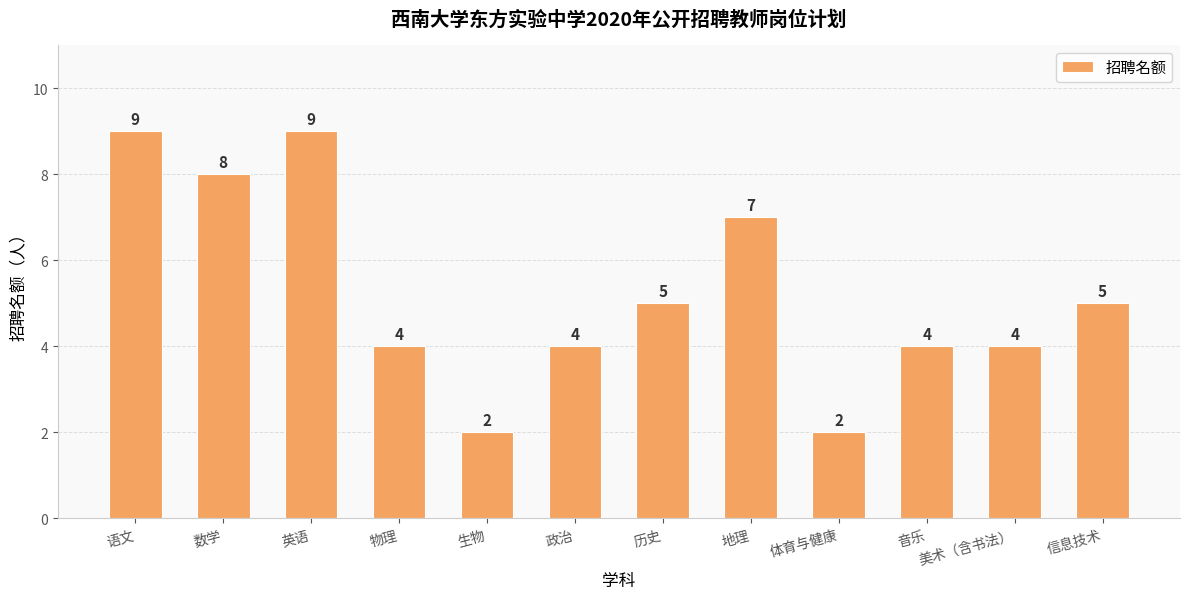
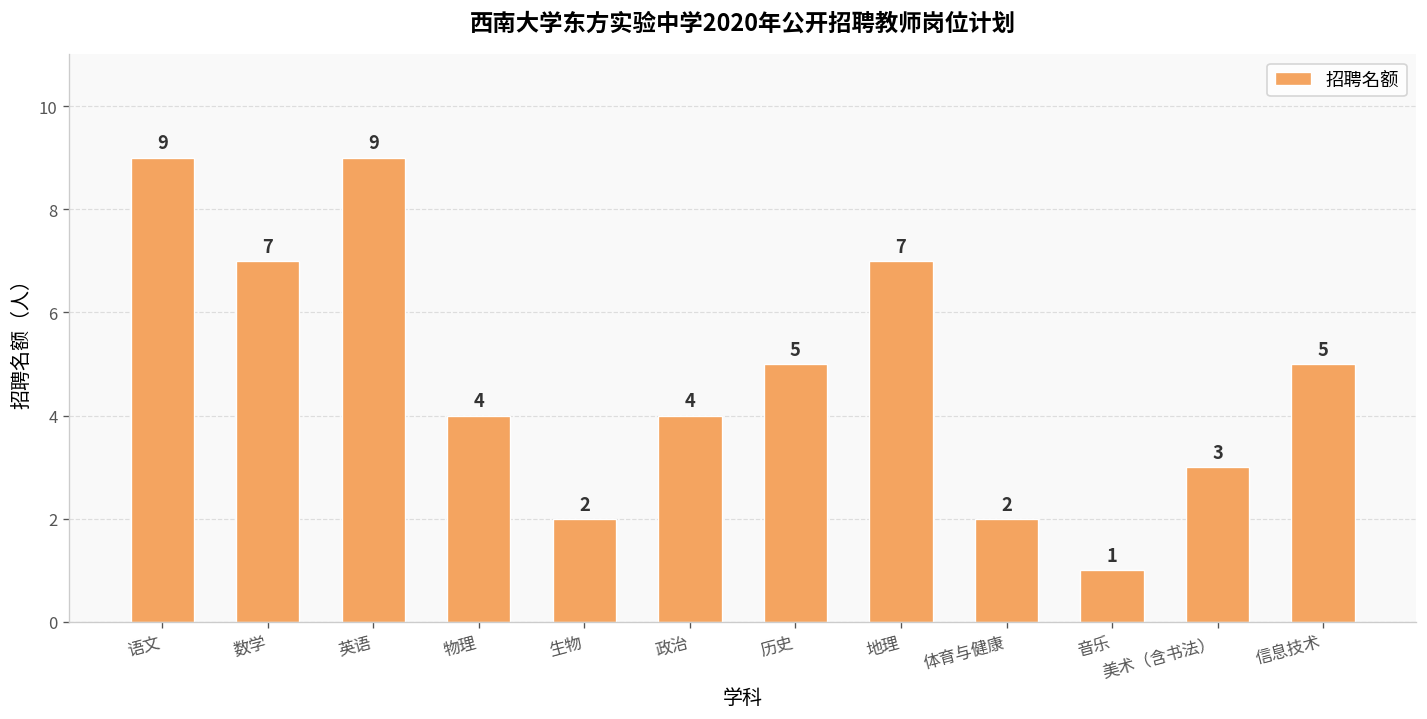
数学: 8 -> 7
音乐: 4 -> 1
美术（含书法）: 4 -> 3
